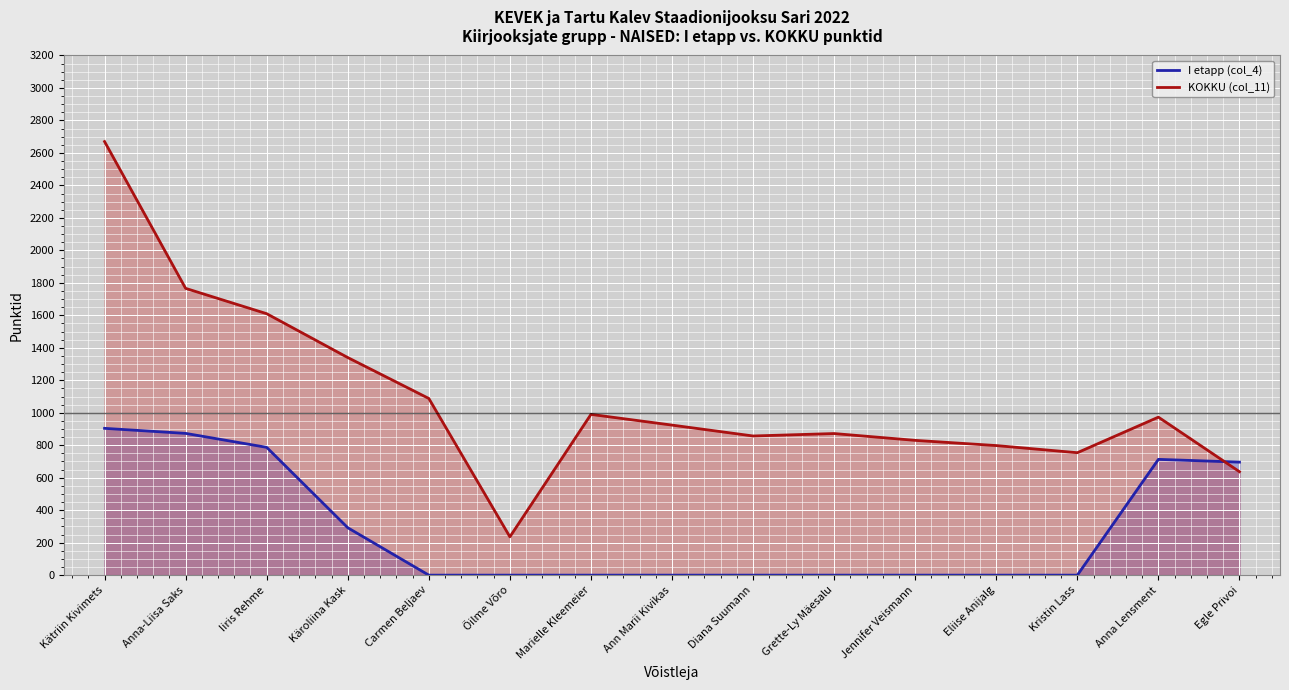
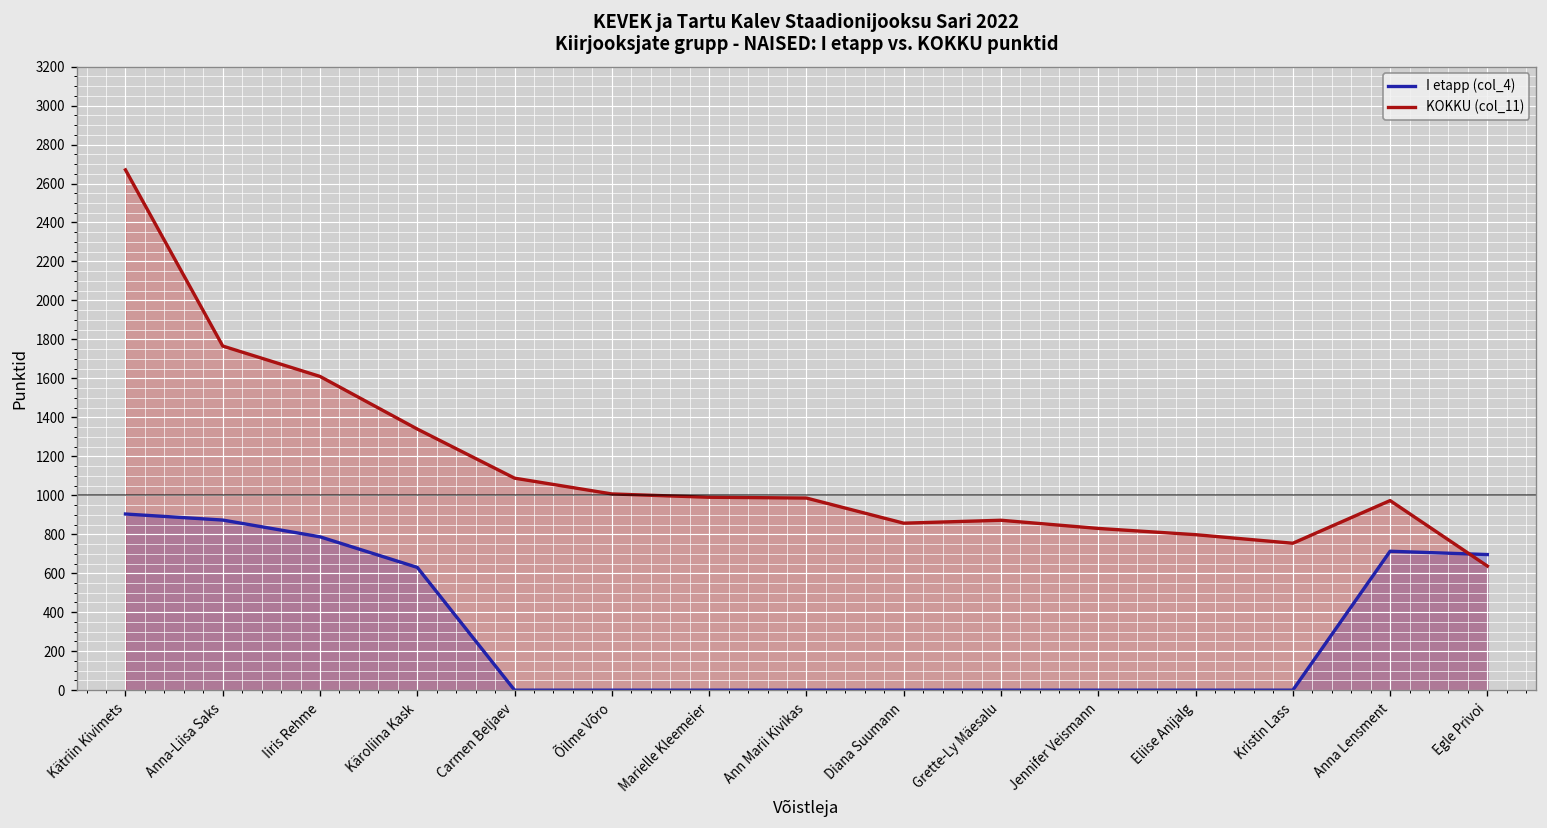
I etapp (col_4), Käroliina Kask: 290 -> 630
KOKKU (col_11), Õilme Võro: 240 -> 1010
KOKKU (col_11), Ann Marii Kivikas: 920 -> 990
